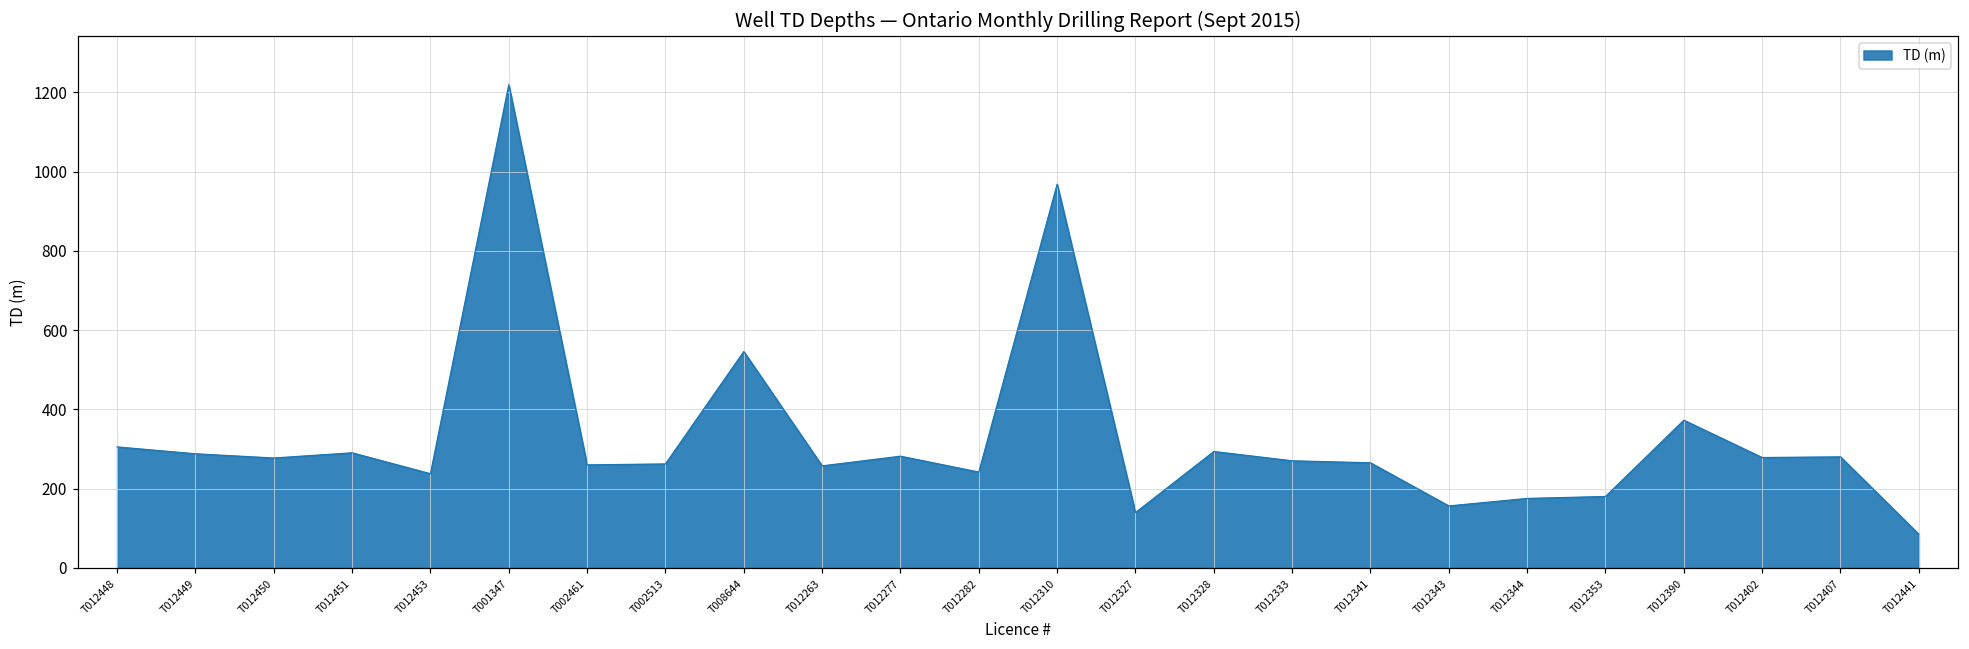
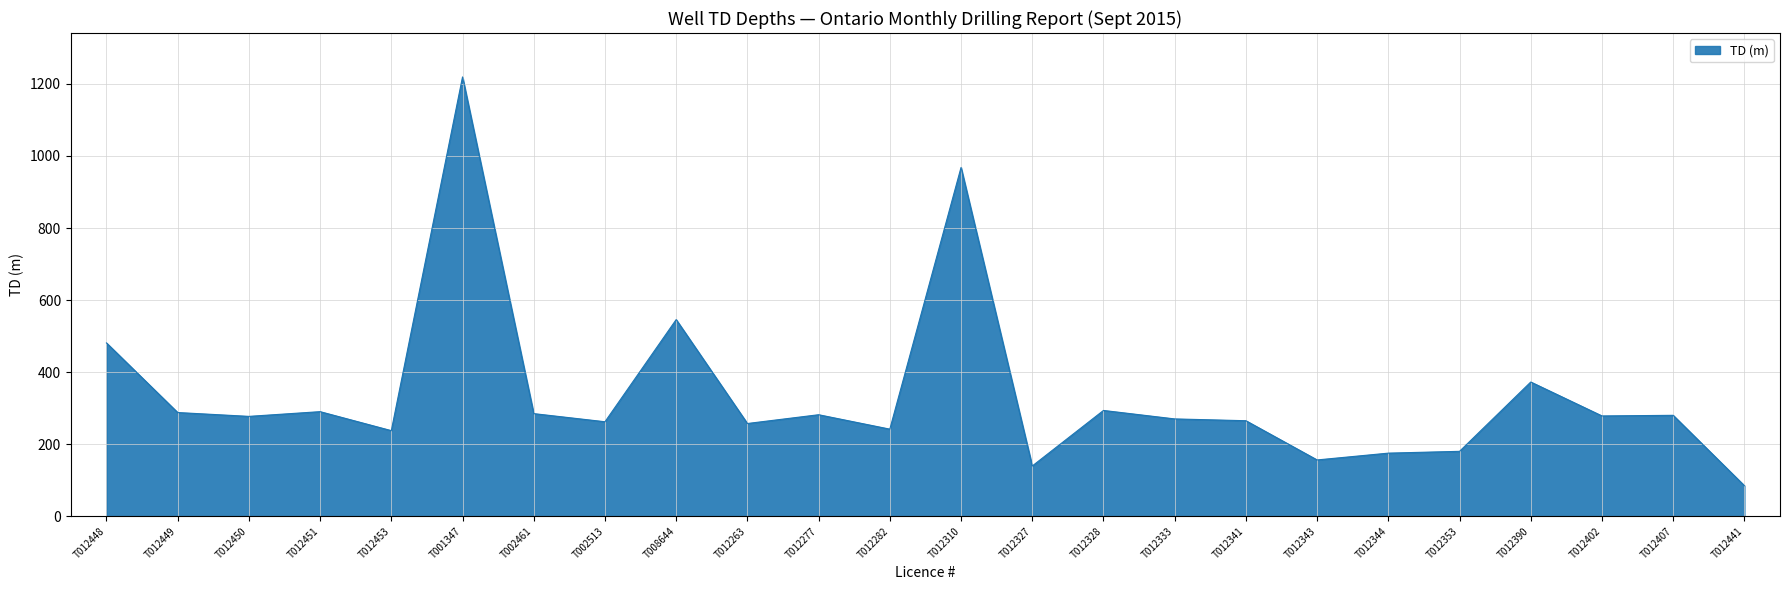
T012448: 310 -> 480
T002461: 260 -> 280
